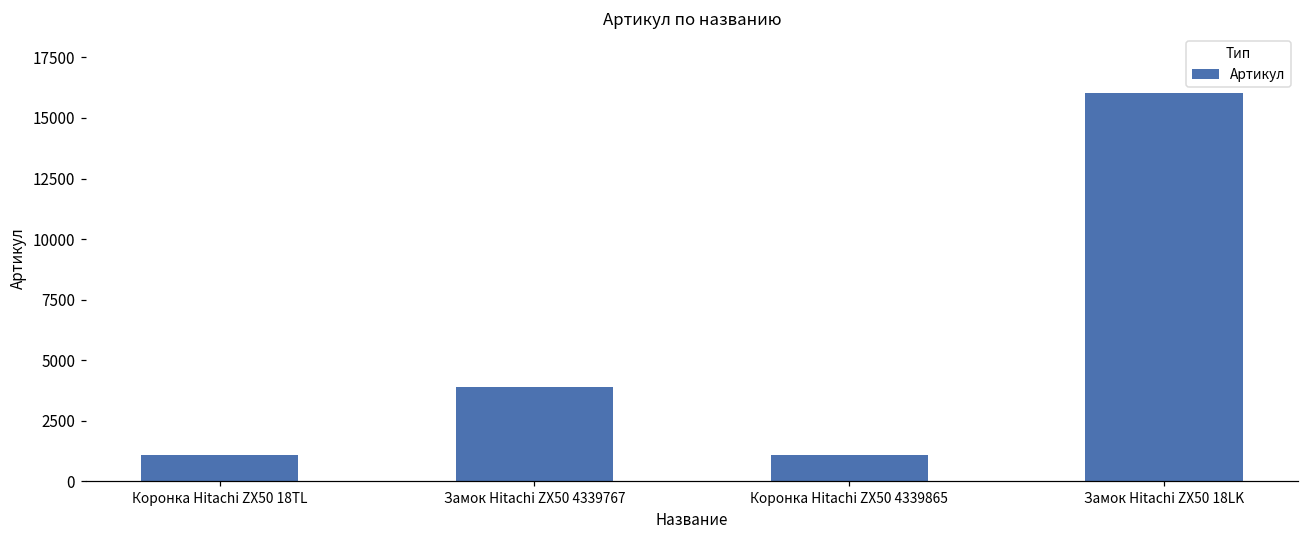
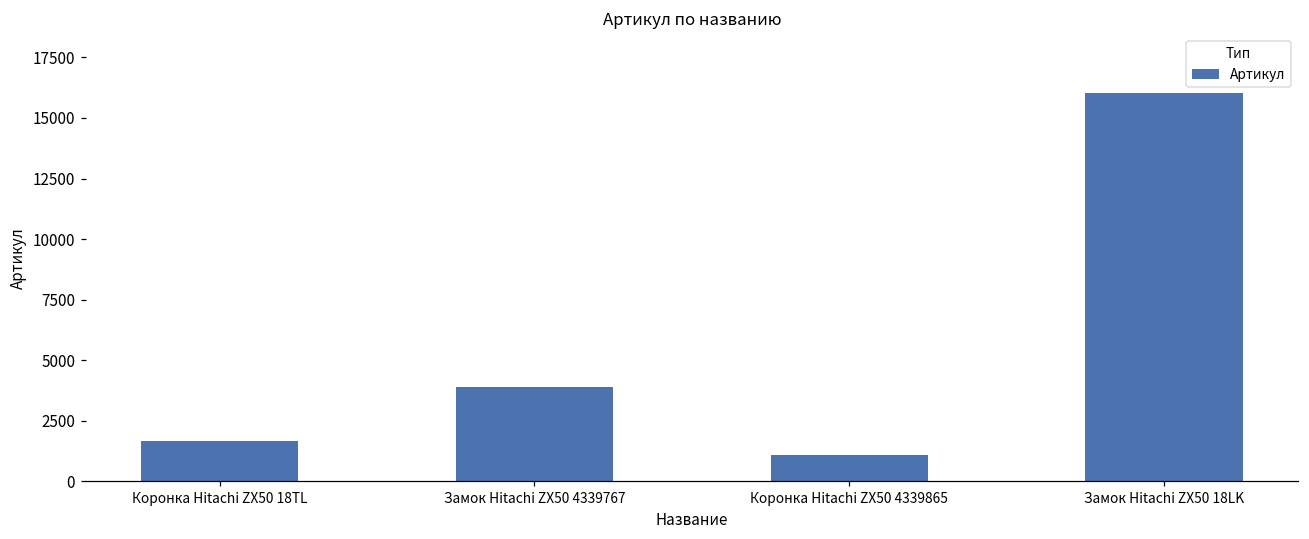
Коронка Hitachi ZX50 18TL: 1100 -> 1700
